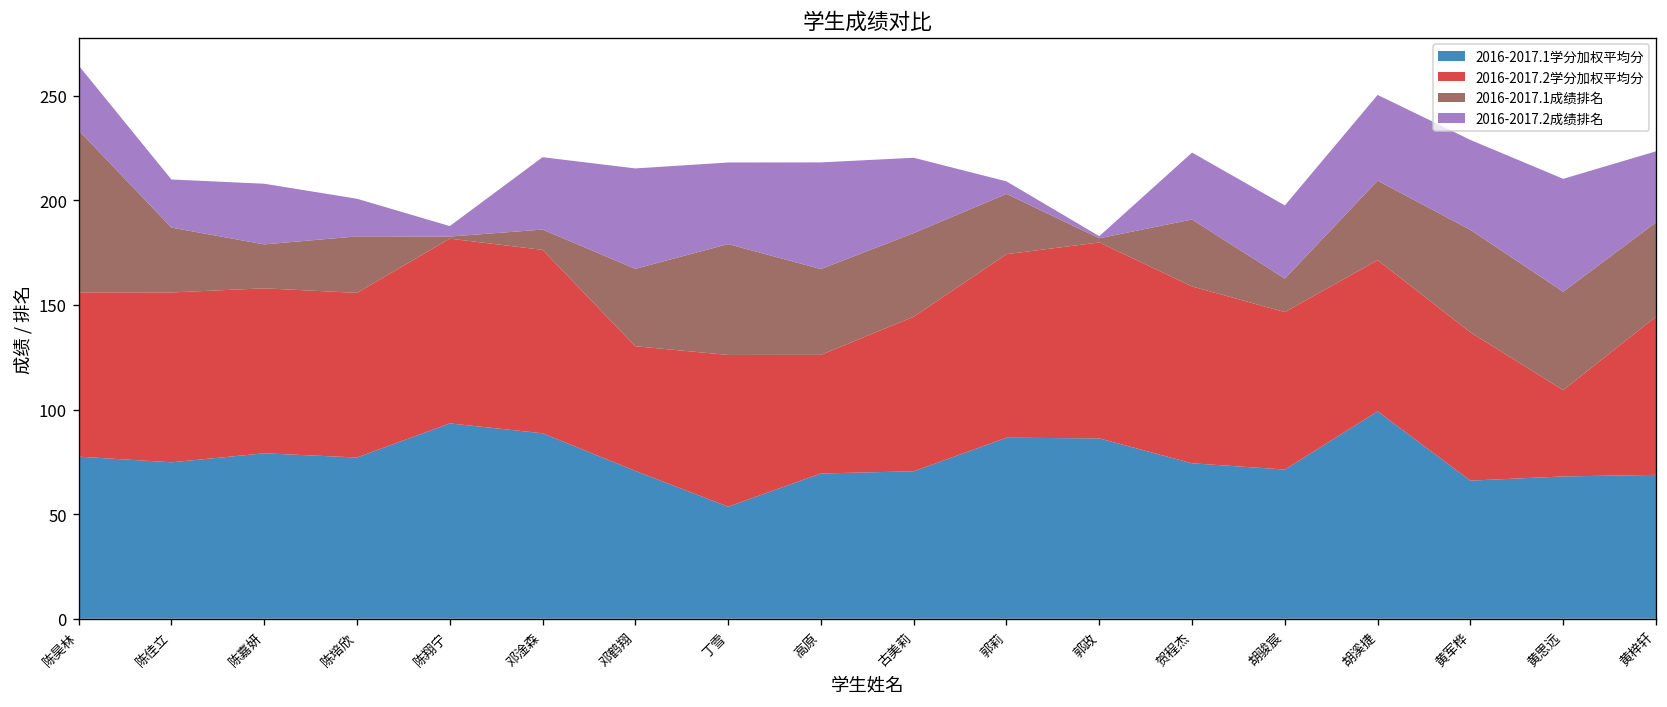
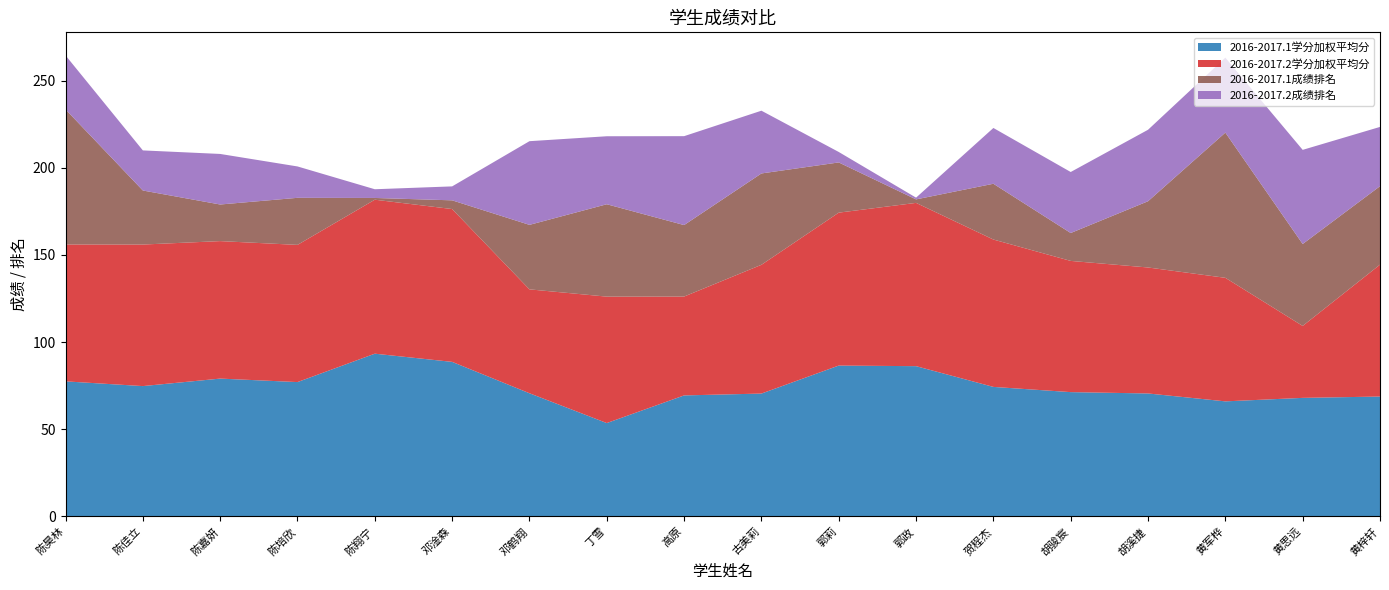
2016-2017.1成绩排名, 邓淦森: 10 -> 5
2016-2017.2成绩排名, 邓淦森: 35 -> 8
2016-2017.1成绩排名, 古美莉: 40 -> 52
2016-2017.1学分加权平均分, 胡溪捷: 99 -> 71
2016-2017.1成绩排名, 黄军桦: 49 -> 83
